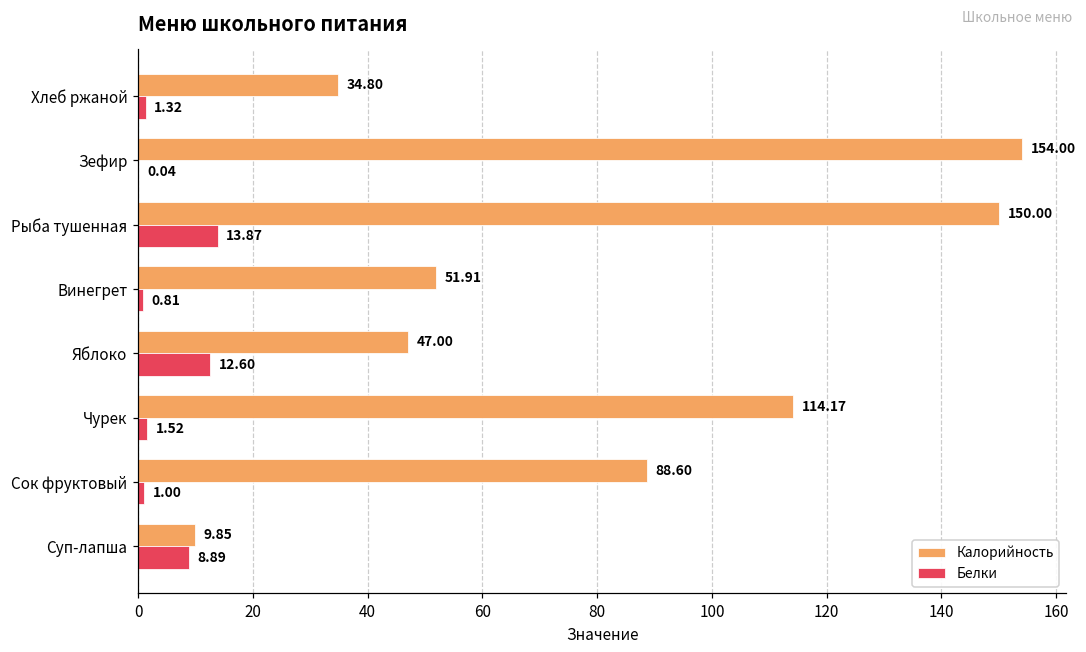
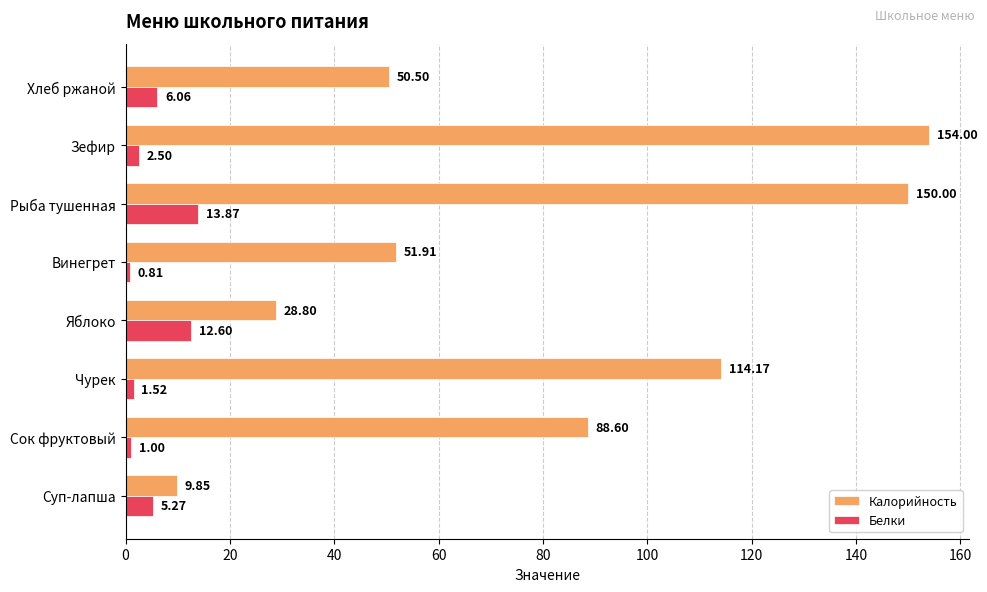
Калорийность, Хлеб ржаной: 34.80 -> 50.50
Белки, Хлеб ржаной: 1.32 -> 6.06
Белки, Зефир: 0.04 -> 2.50
Калорийность, Яблоко: 47.00 -> 28.80
Белки, Суп-лапша: 8.89 -> 5.27
